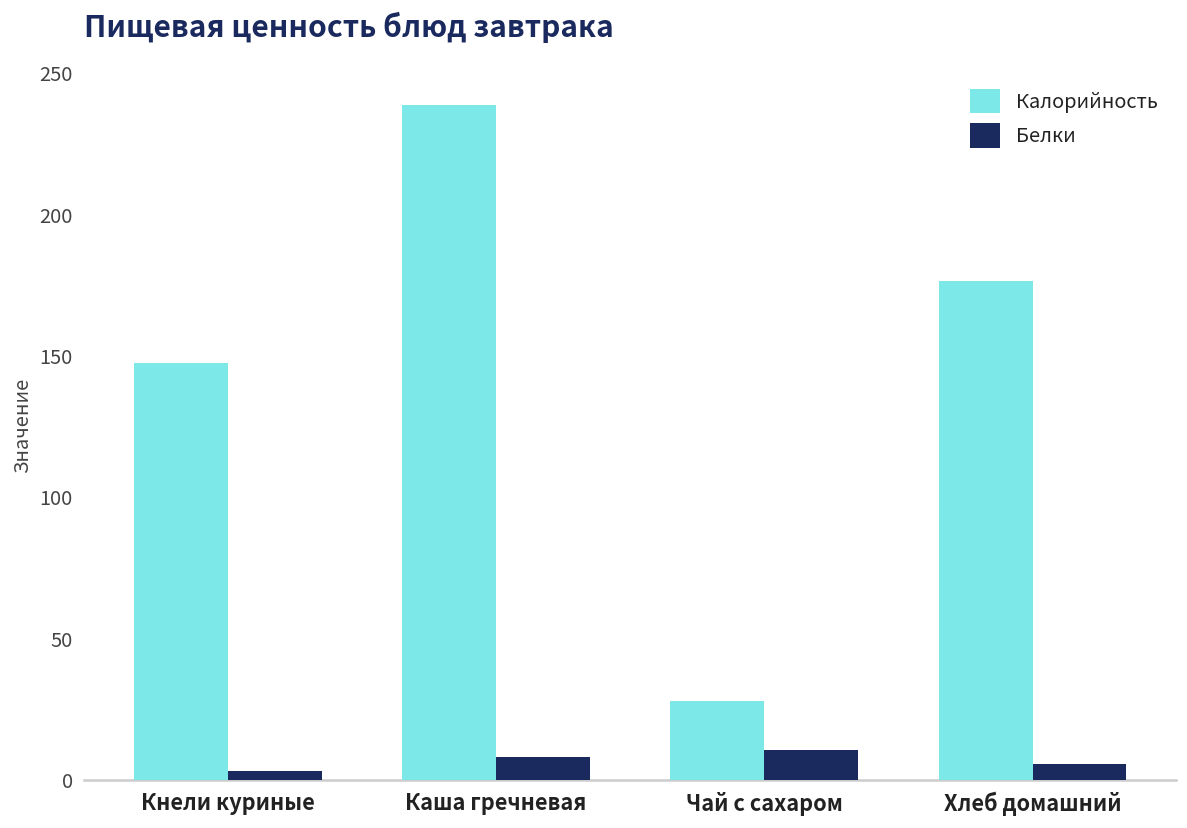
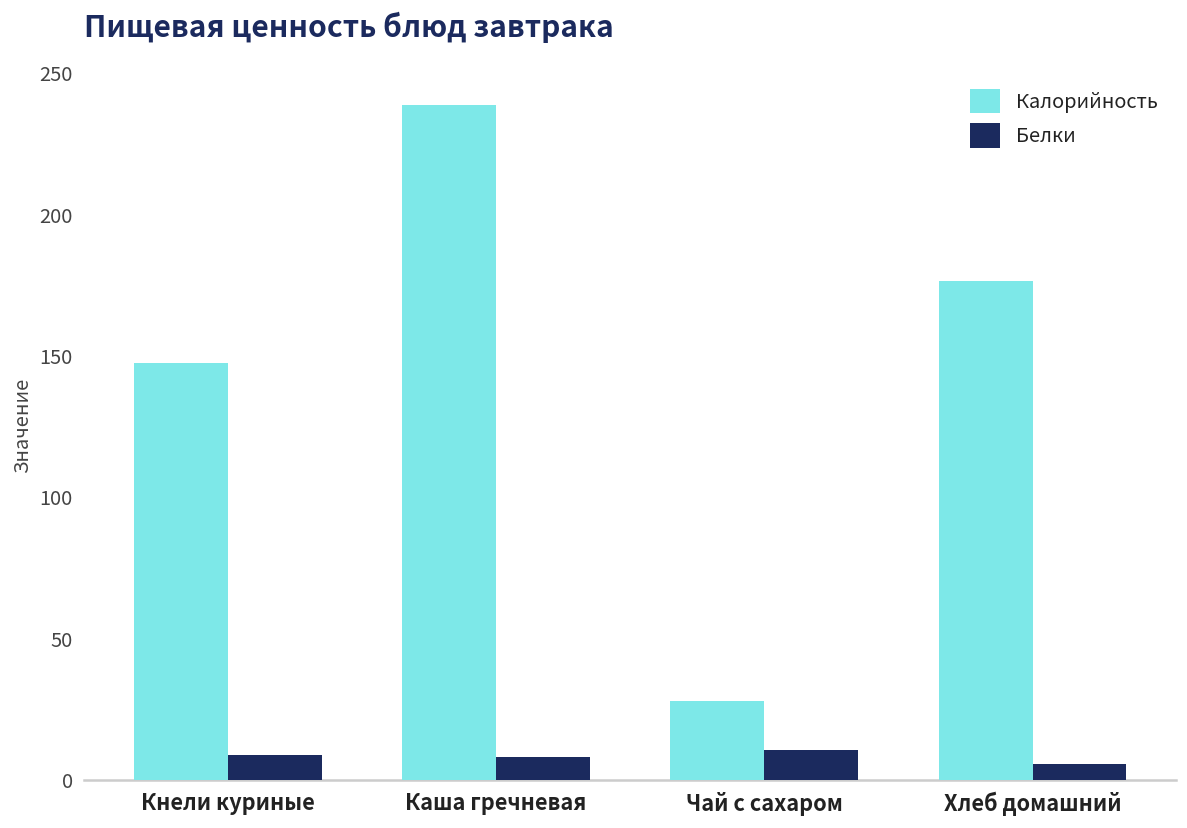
Белки, Кнели куриные: 3 -> 9
